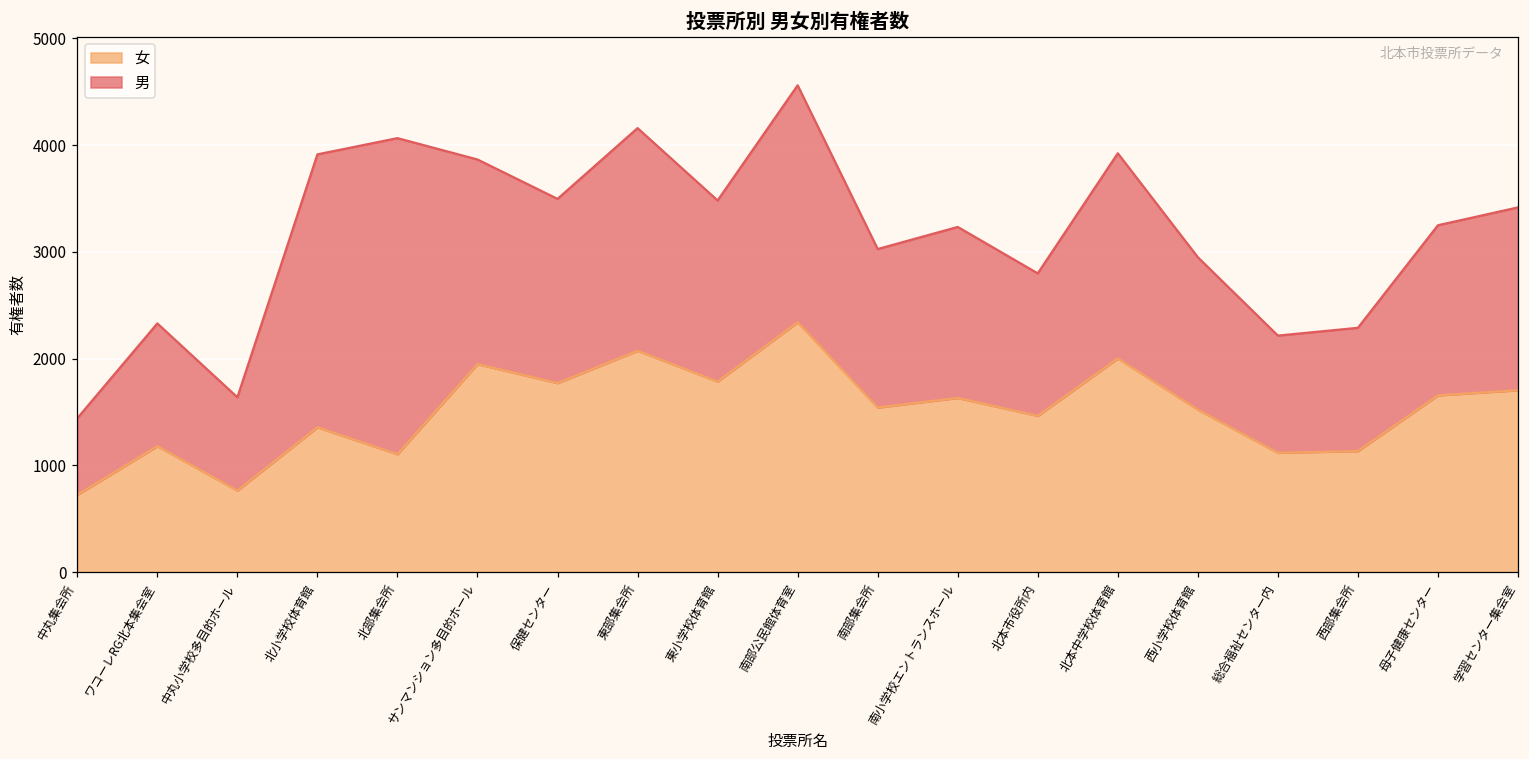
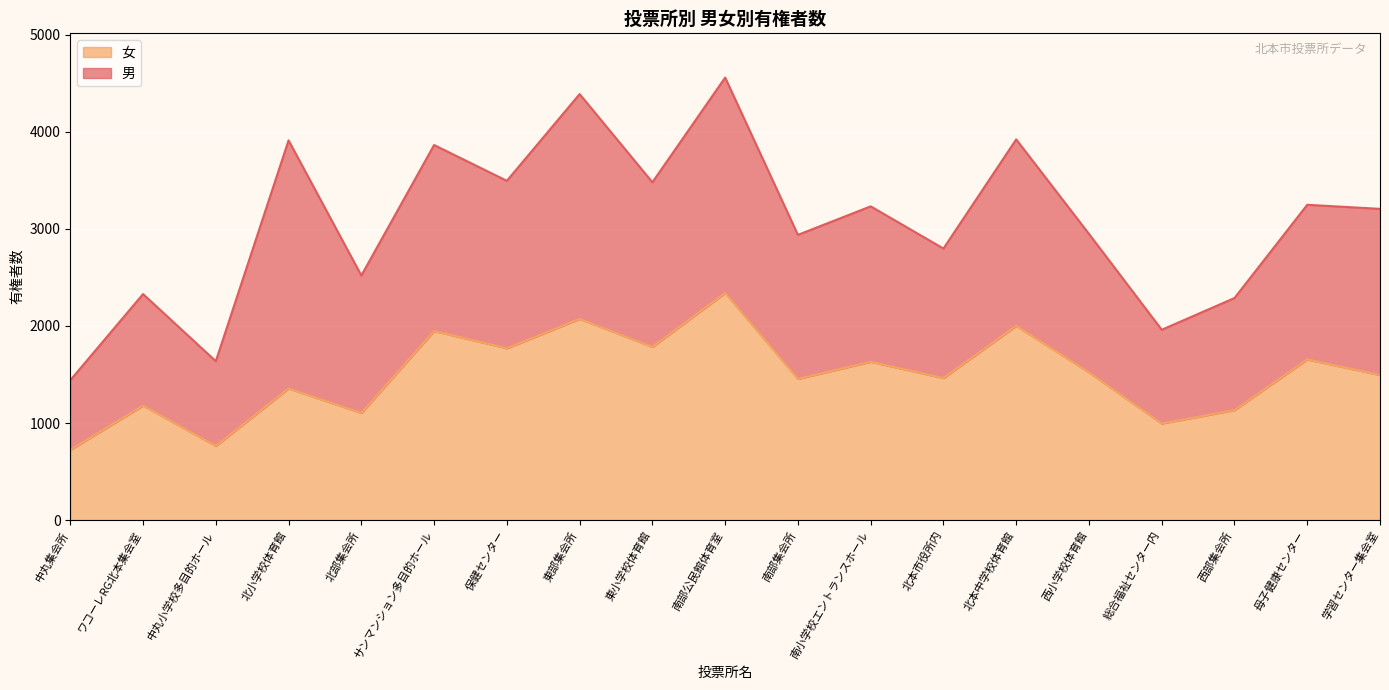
男, 北部集会所: 3000 -> 1400
男, 東部集会所: 2100 -> 2300
女, 南部集会所: 1540 -> 1450
女, 総合福祉センター内: 1100 -> 1000
男, 総合福祉センター内: 1100 -> 1000
女, 学習センター集会室: 1700 -> 1500
